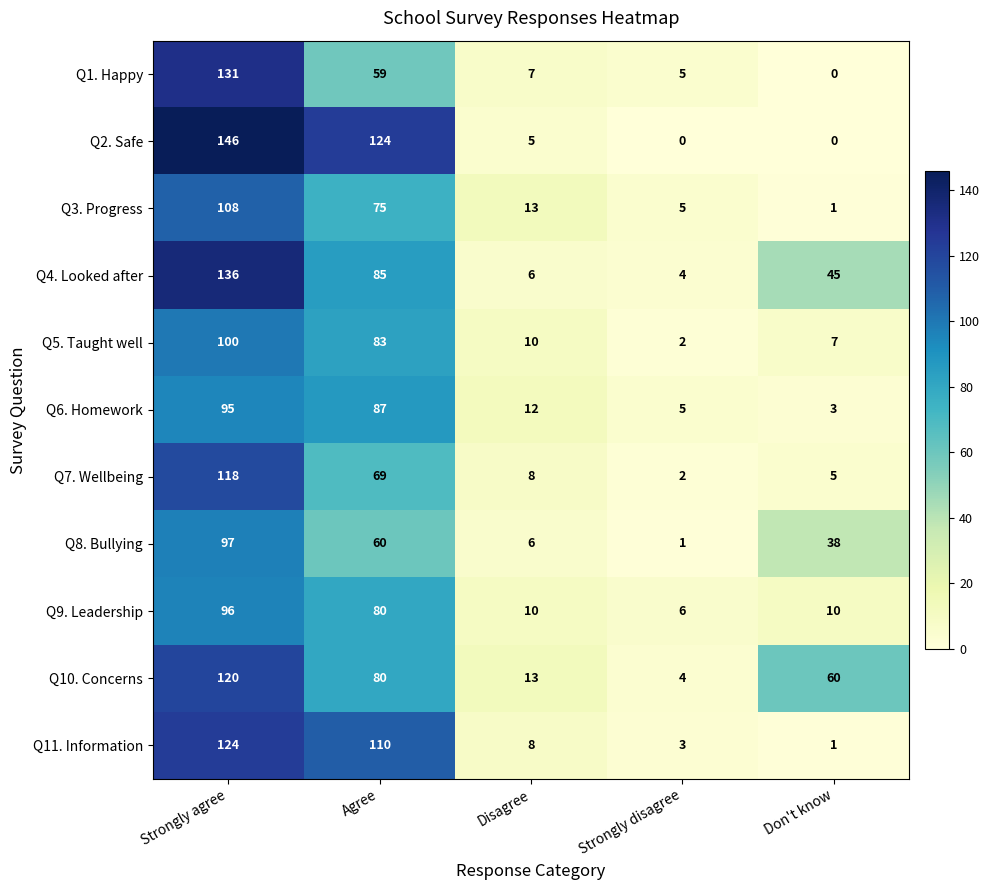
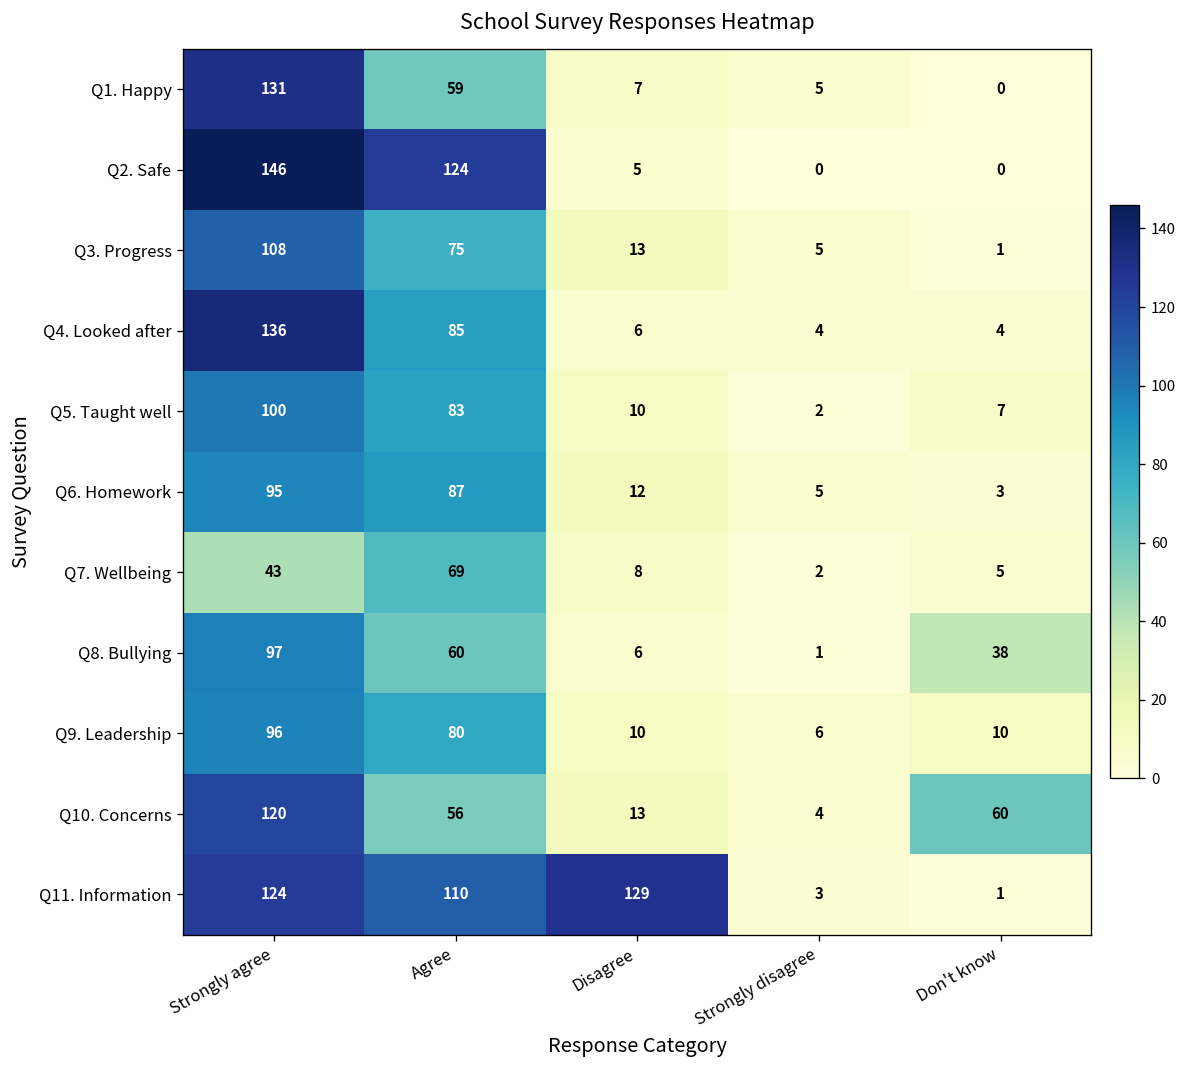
Q4. Looked after, Don't know: 45 -> 4
Q7. Wellbeing, Strongly agree: 118 -> 43
Q10. Concerns, Agree: 80 -> 56
Q11. Information, Disagree: 8 -> 129
